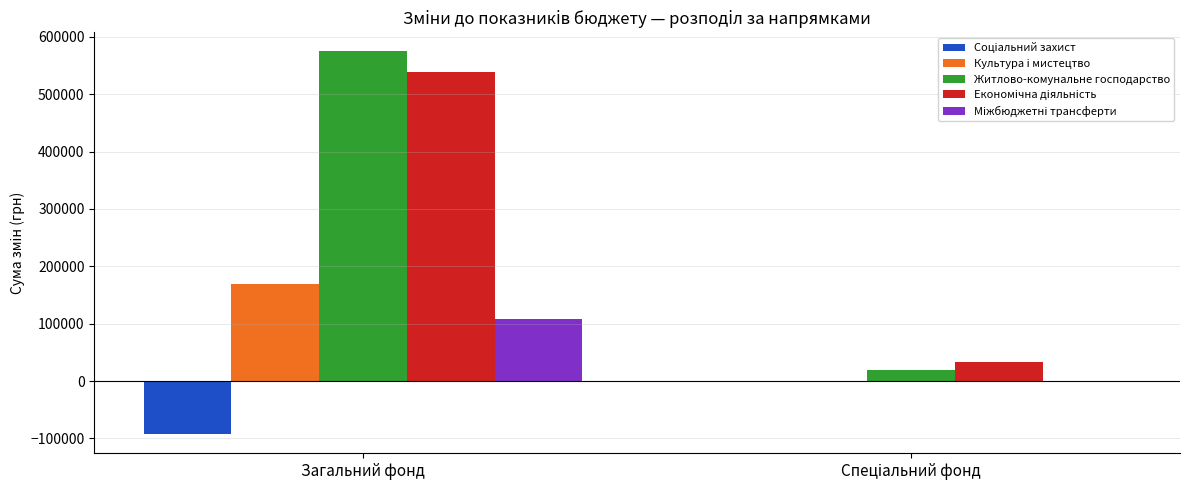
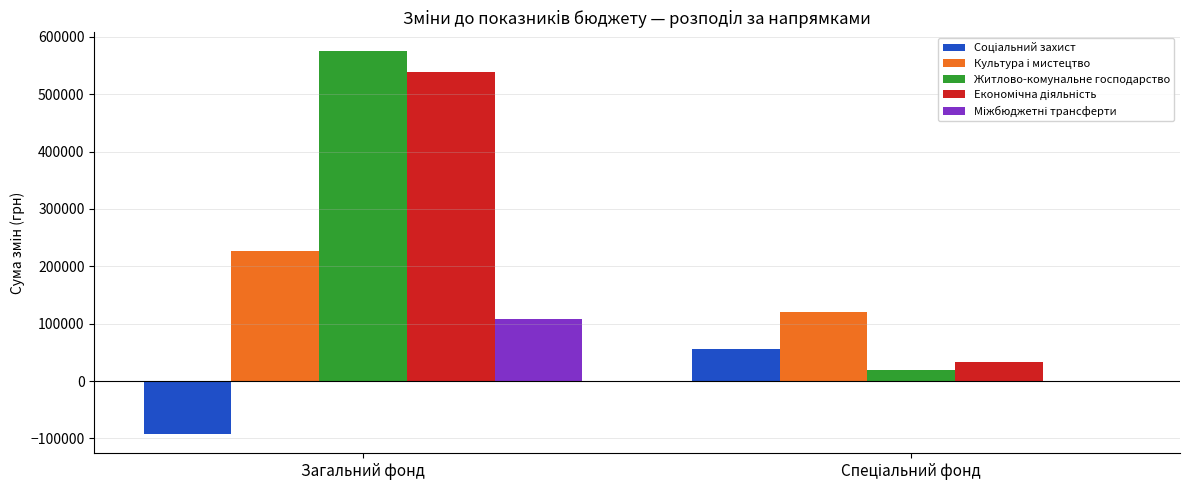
Культура і мистецтво, Загальний фонд: 170000 -> 230000
Соціальний захист, Спеціальний фонд: 0 -> 60000
Культура і мистецтво, Спеціальний фонд: 0 -> 120000
